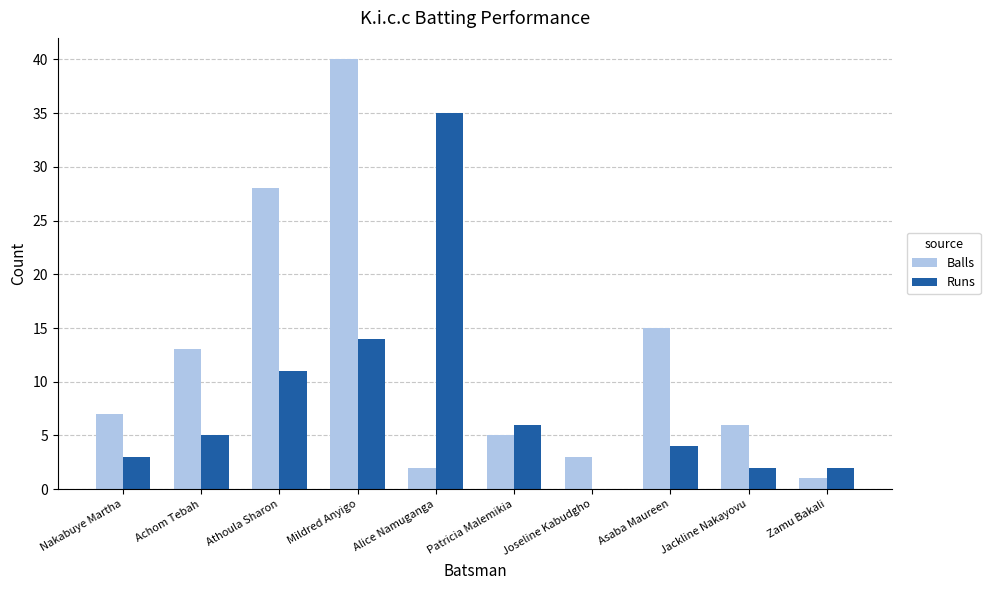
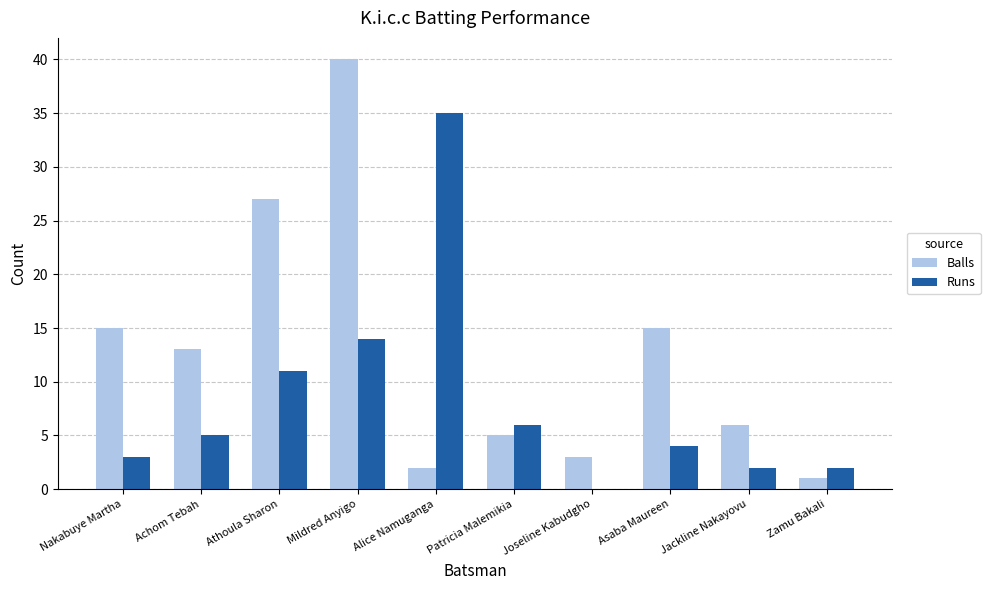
Balls, Nakabuye Martha: 7 -> 15
Balls, Athoula Sharon: 28 -> 27
